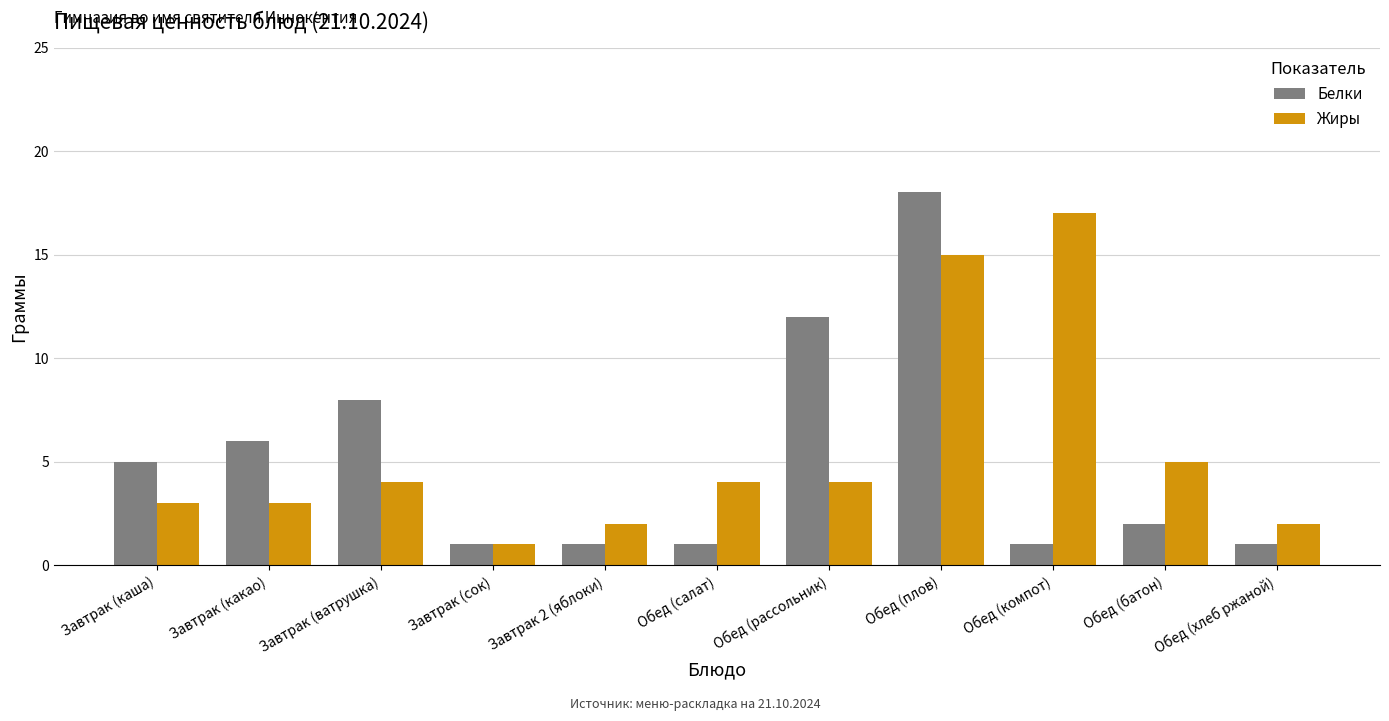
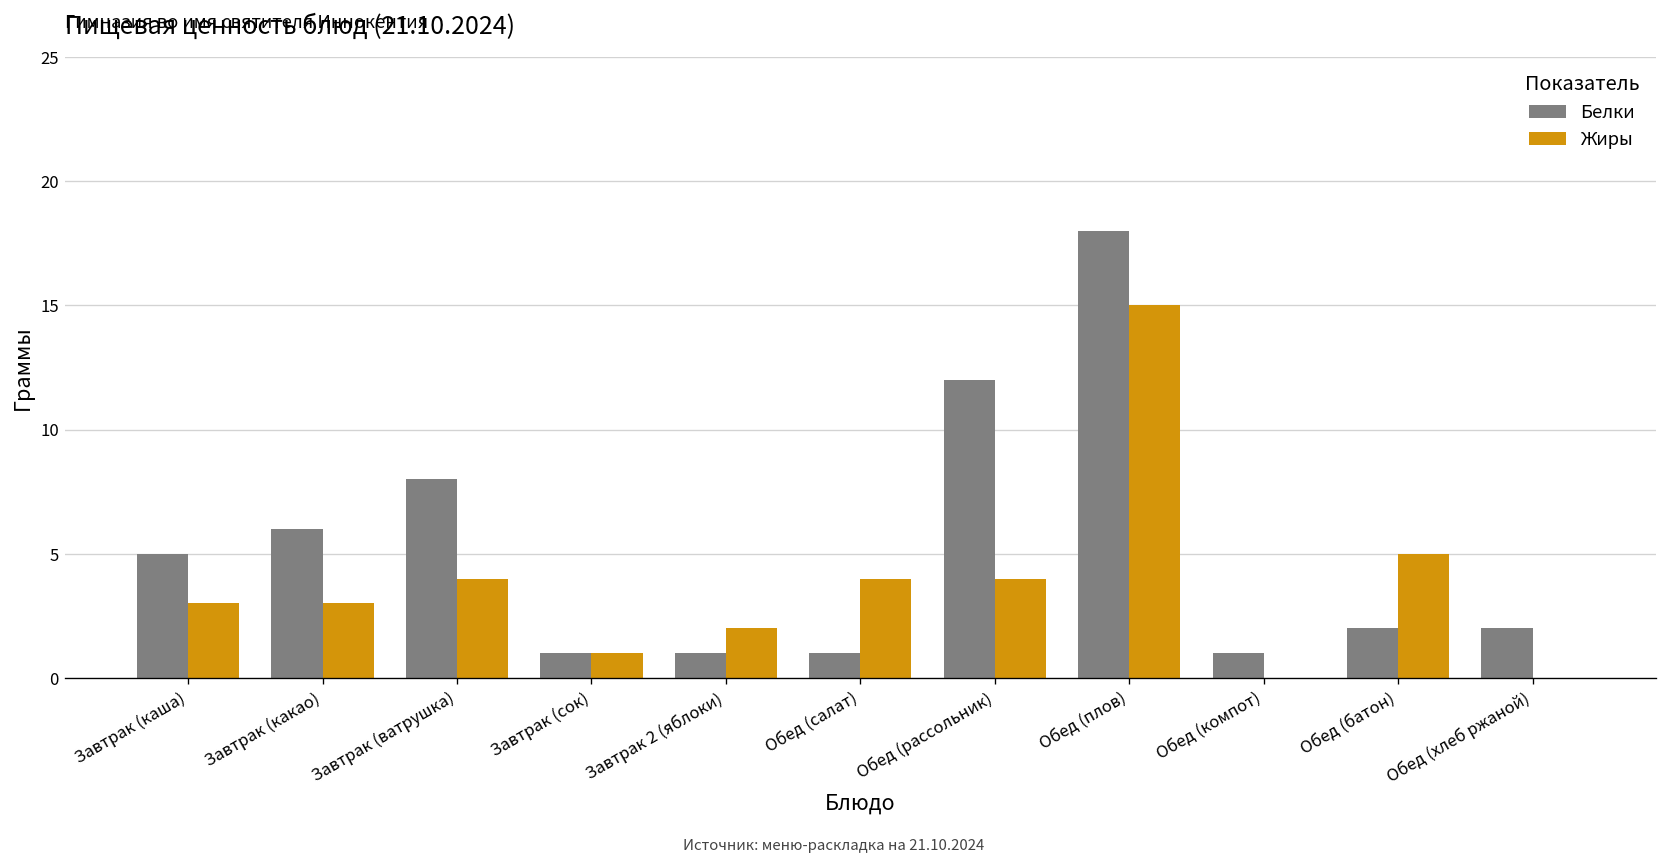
Жиры, Обед (компот): 17 -> 0
Белки, Обед (хлеб ржаной): 1 -> 2
Жиры, Обед (хлеб ржаной): 2 -> 0
